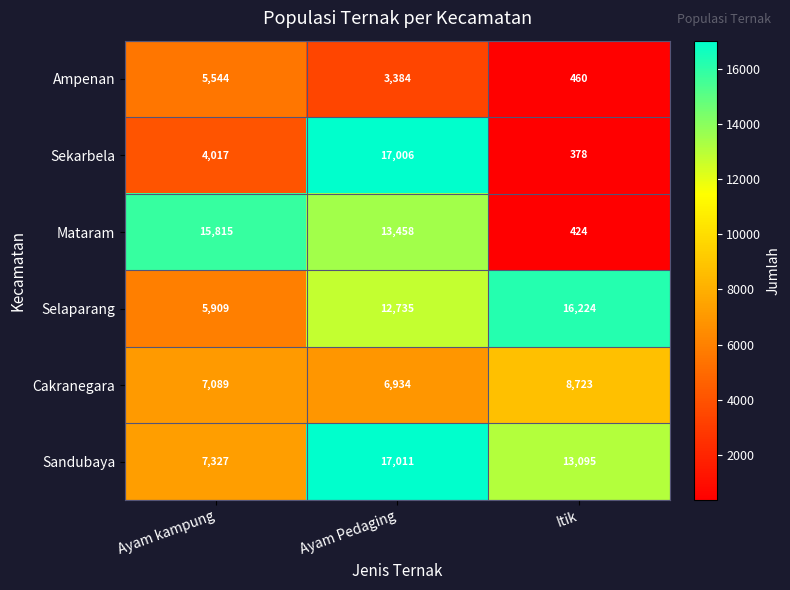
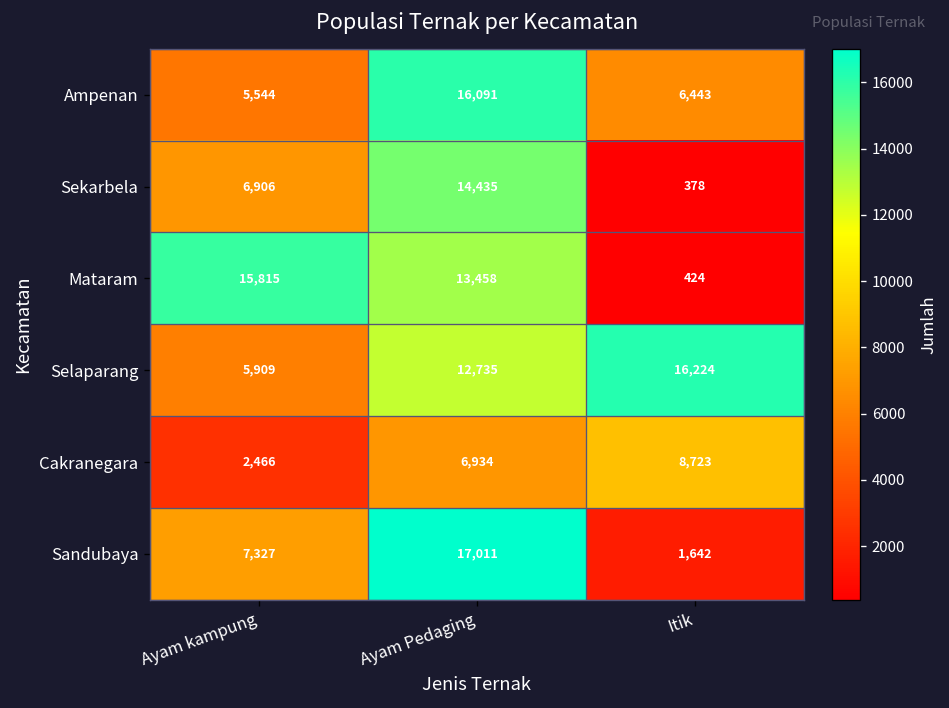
Ampenan, Ayam Pedaging: 3,384 -> 16,091
Ampenan, Itik: 460 -> 6,443
Sekarbela, Ayam kampung: 4,017 -> 6,906
Sekarbela, Ayam Pedaging: 17,006 -> 14,435
Cakranegara, Ayam kampung: 7,089 -> 2,466
Sandubaya, Itik: 13,095 -> 1,642
